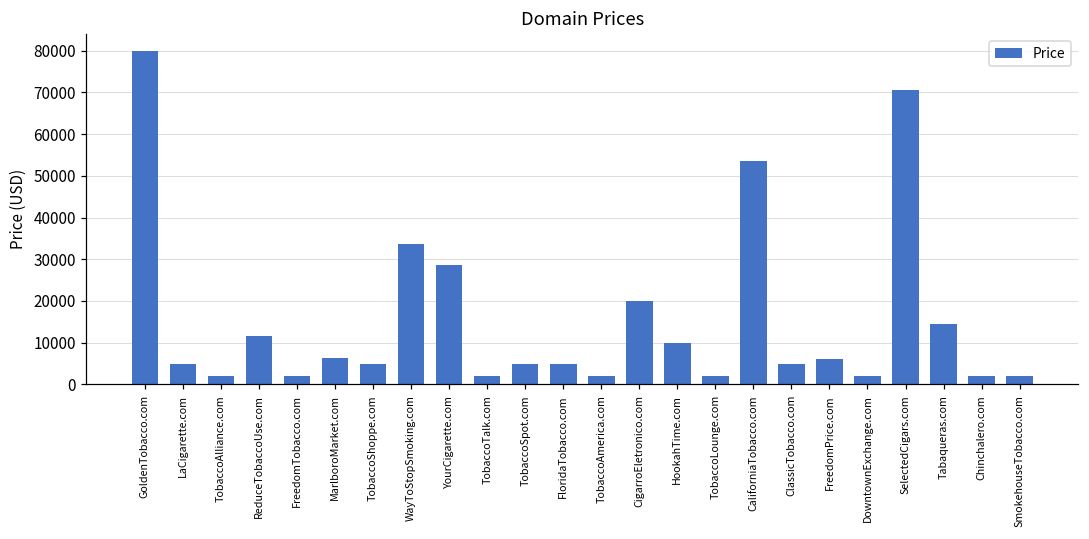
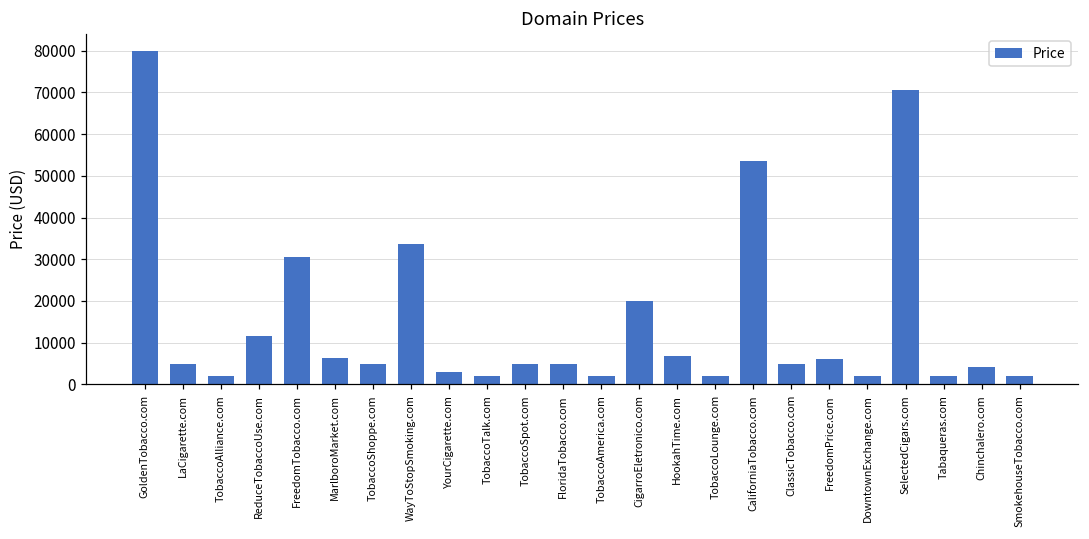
FreedomTobacco.com: 2000 -> 30000
YourCigarette.com: 29000 -> 3000
HookahTime.com: 10000 -> 7000
Tabaqueras.com: 14000 -> 2000
Chinchalero.com: 2000 -> 4000
